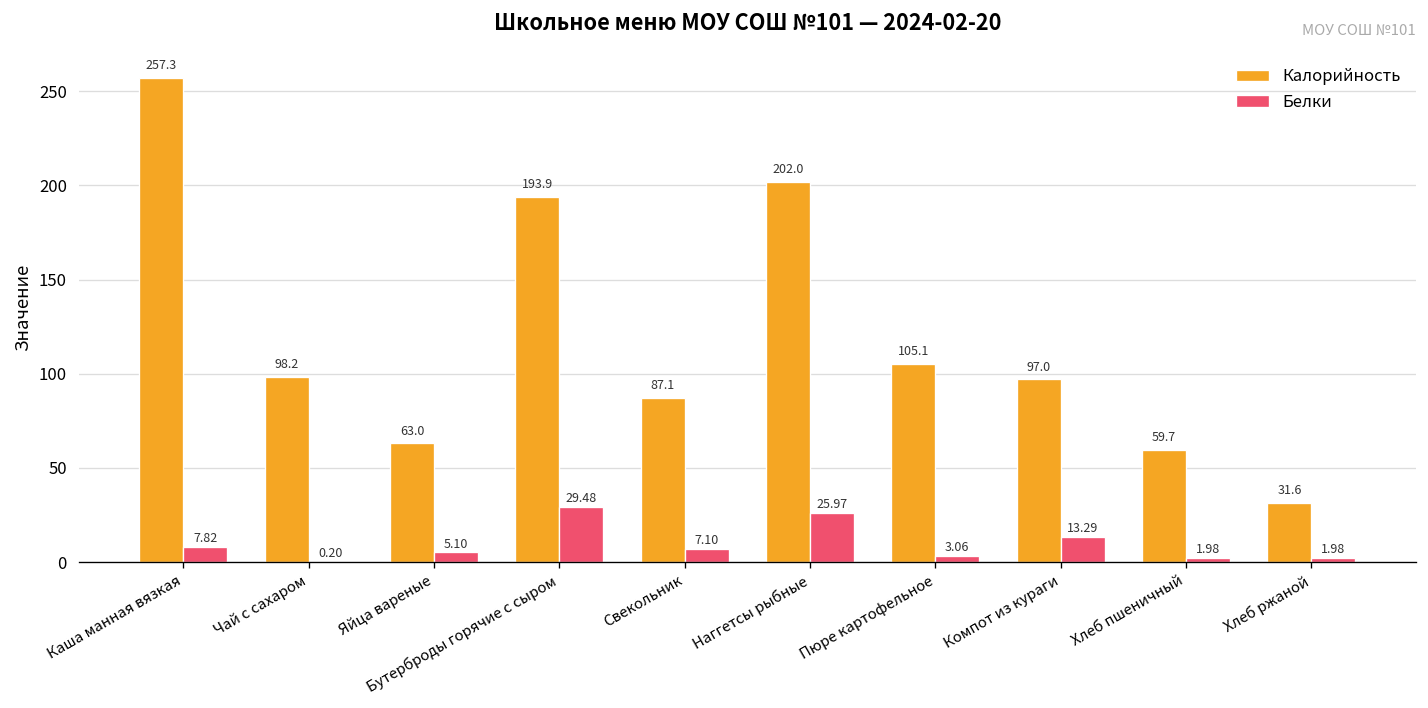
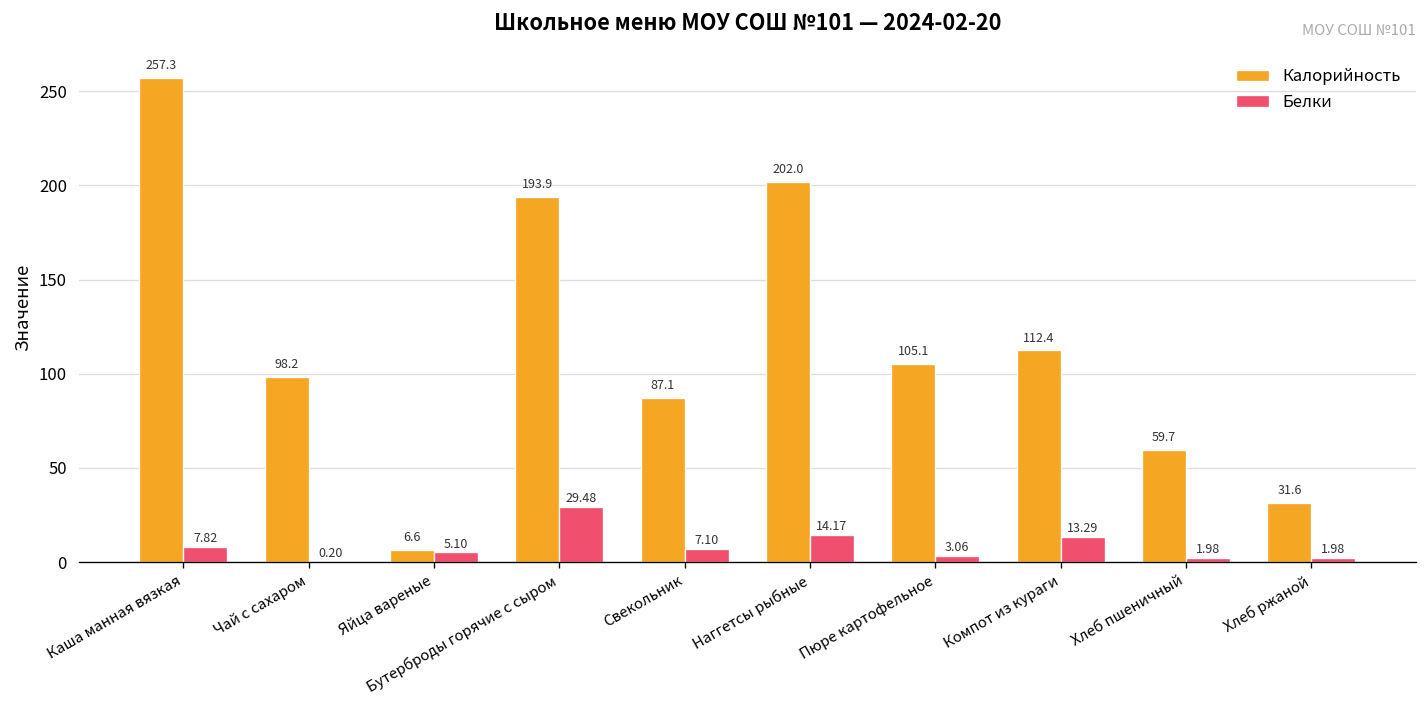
Калорийность, Яйца вареные: 63.0 -> 6.6
Белки, Наггетсы рыбные: 25.97 -> 14.17
Калорийность, Компот из кураги: 97.0 -> 112.4
